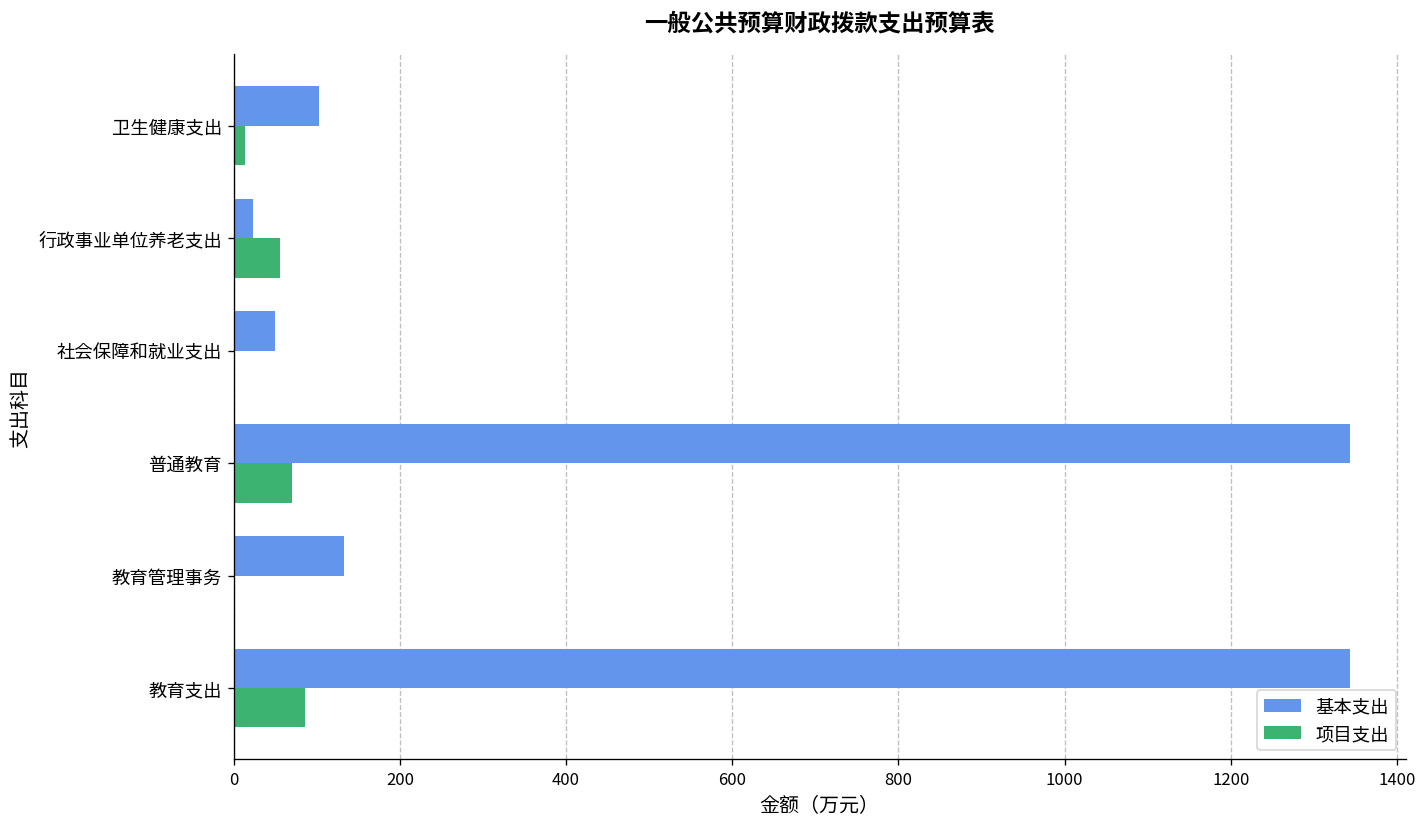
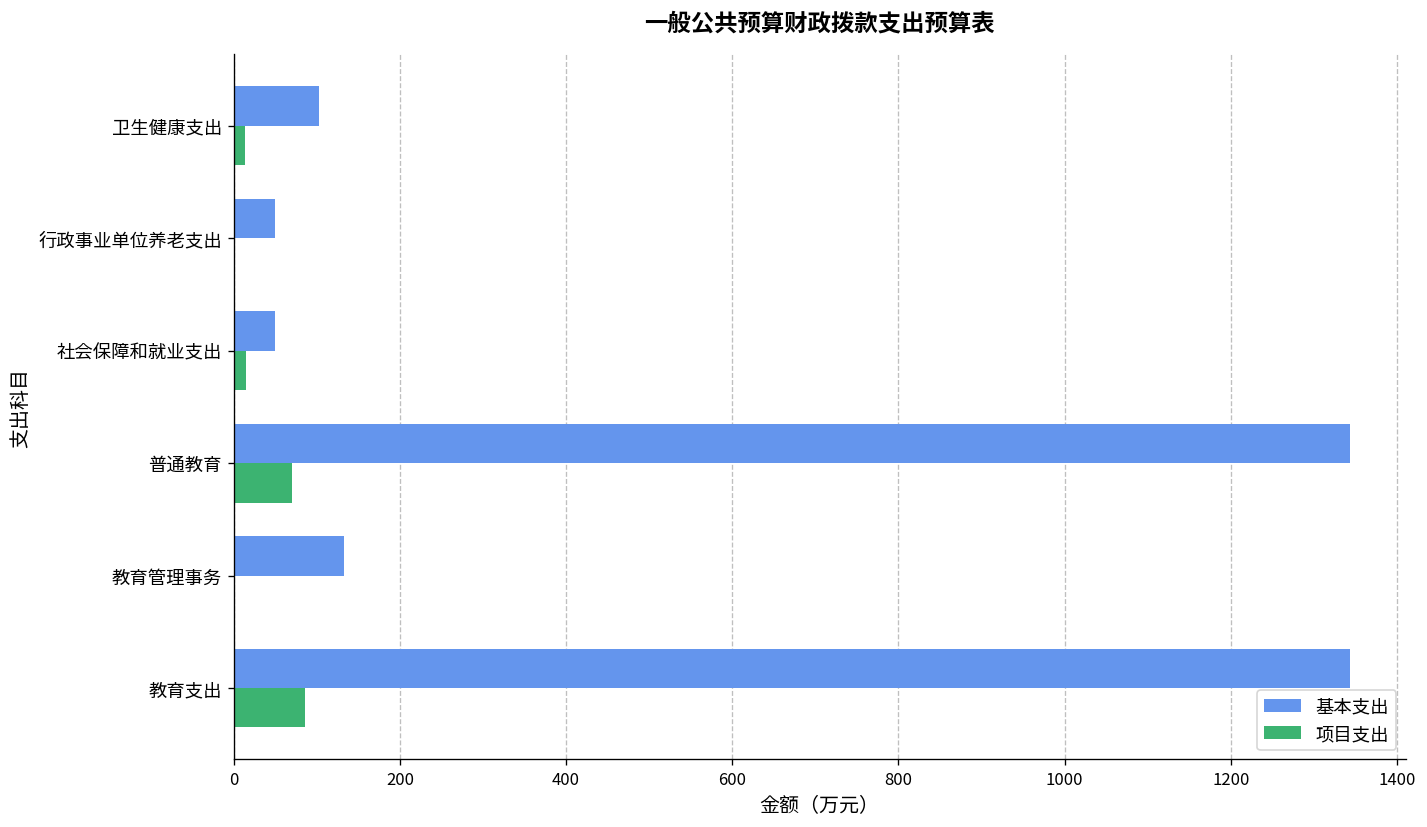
基本支出, 行政事业单位养老支出: 20 -> 50
项目支出, 行政事业单位养老支出: 60 -> 0
项目支出, 社会保障和就业支出: 0 -> 20
